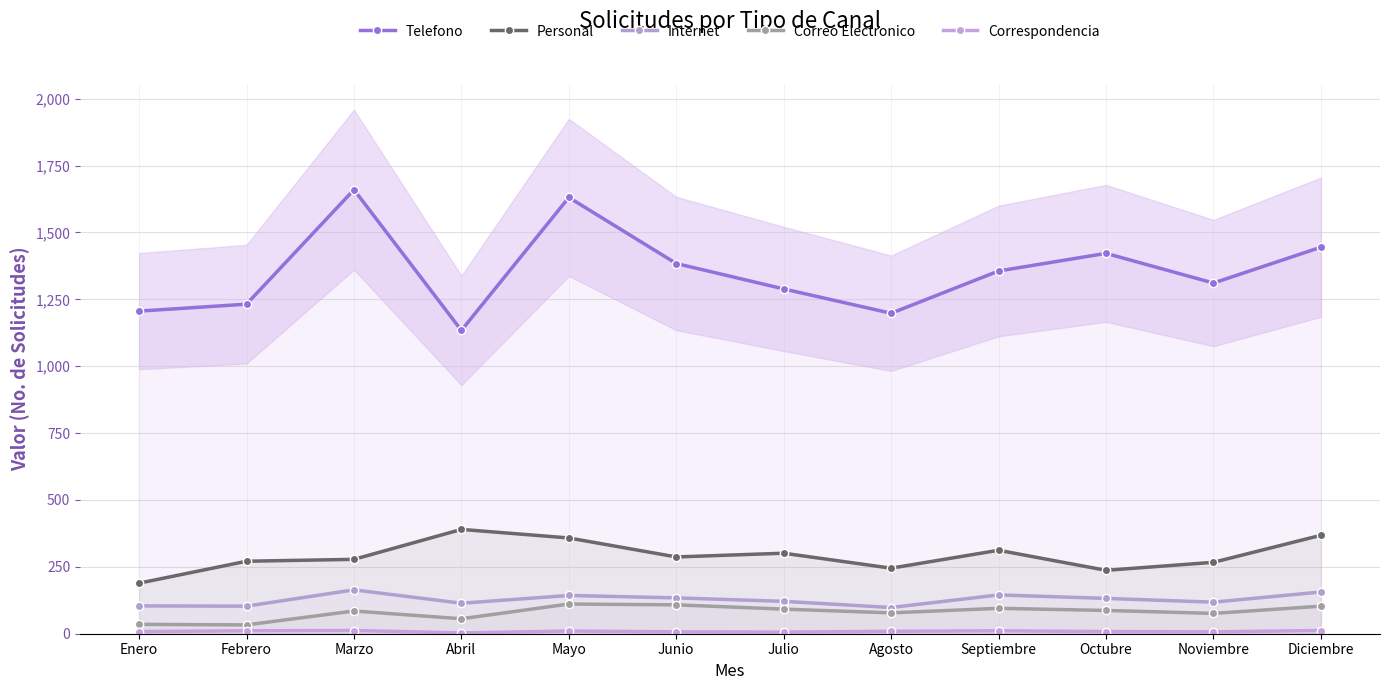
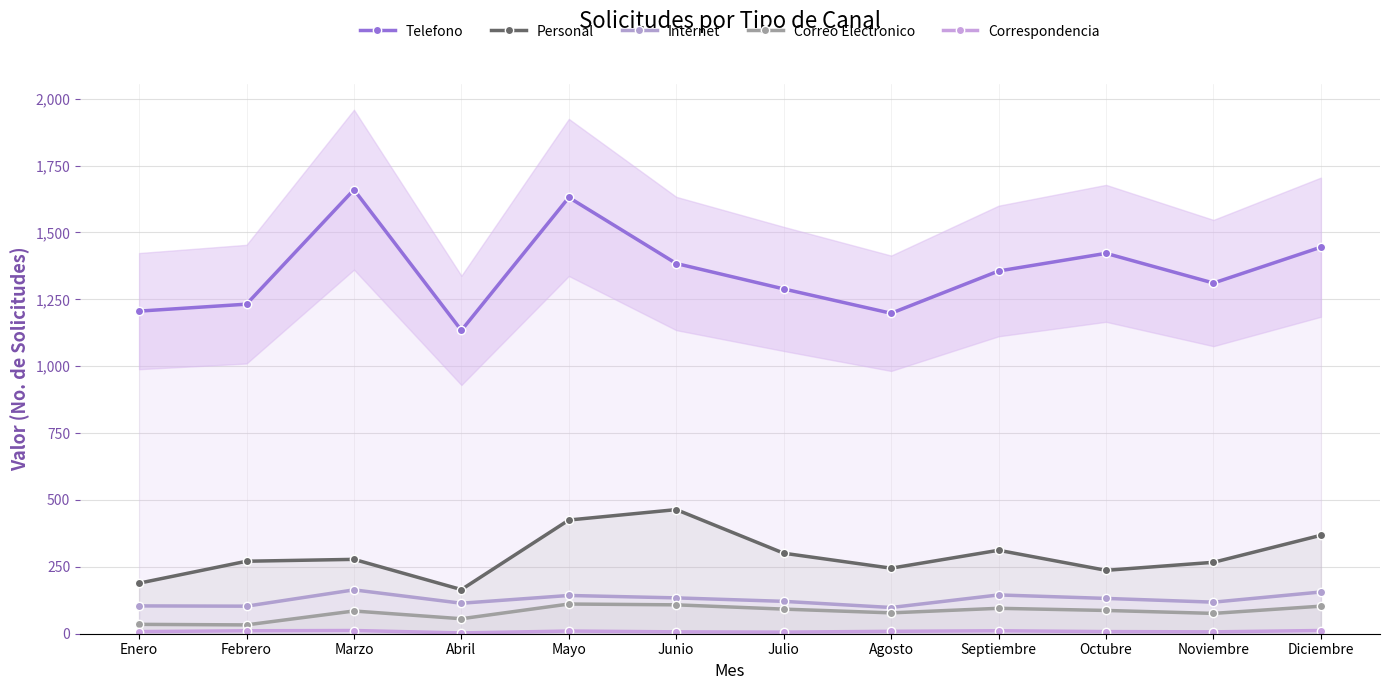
Personal, Abril: 390 -> 170
Personal, Mayo: 360 -> 430
Personal, Junio: 290 -> 460
